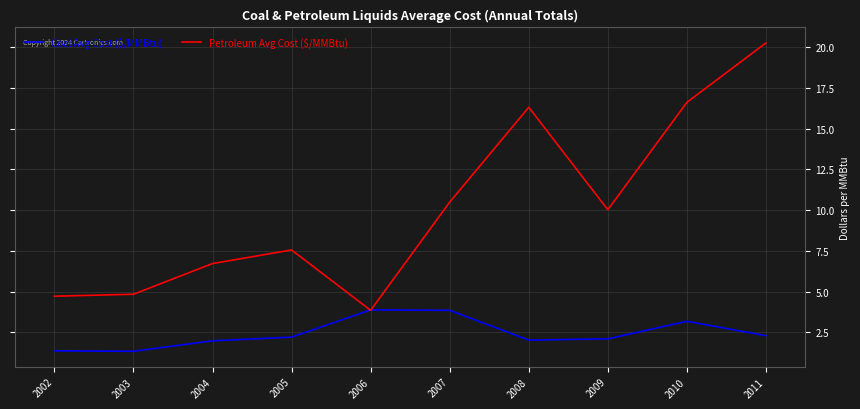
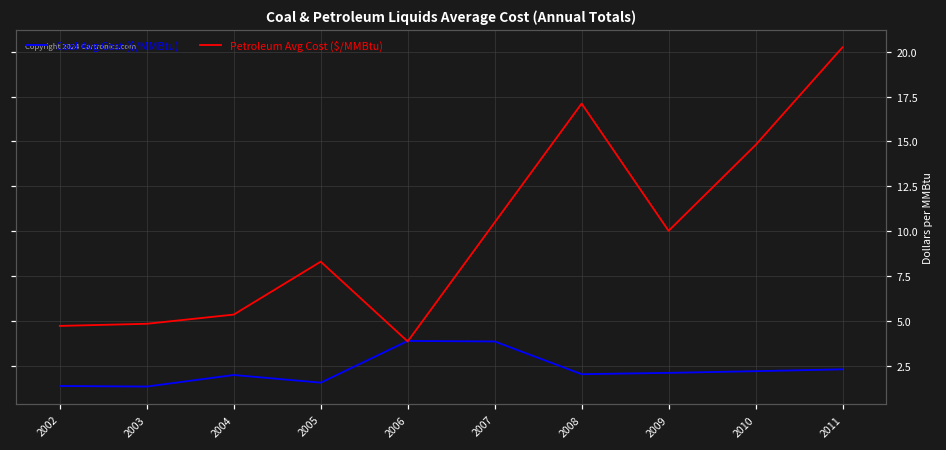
Petroleum Avg Cost ($/MMBtu), 2004: 6.7 -> 5.4
Coal Avg Cost ($/MMBtu), 2005: 2.2 -> 1.6
Petroleum Avg Cost ($/MMBtu), 2005: 7.6 -> 8.3
Petroleum Avg Cost ($/MMBtu), 2008: 16.3 -> 17.1
Coal Avg Cost ($/MMBtu), 2010: 3.2 -> 2.2
Petroleum Avg Cost ($/MMBtu), 2010: 16.6 -> 14.8
